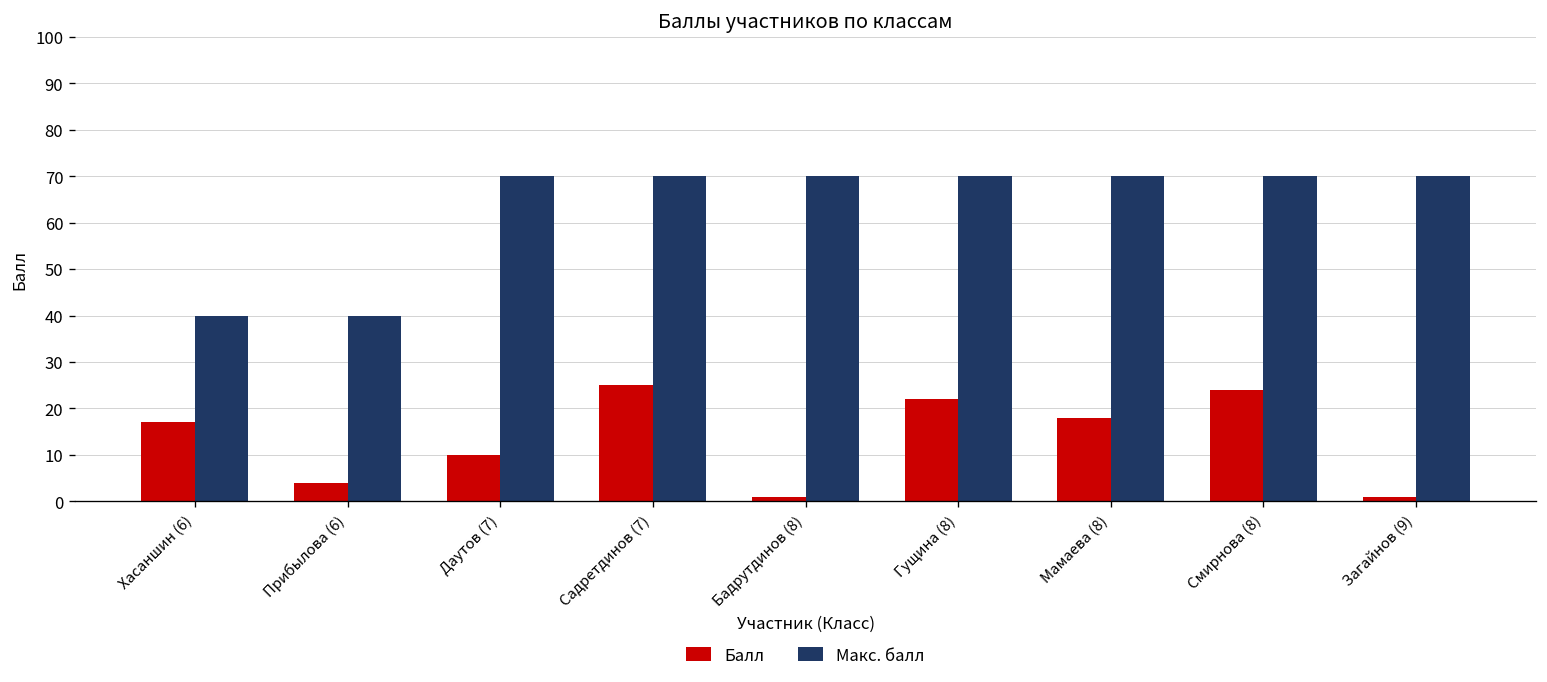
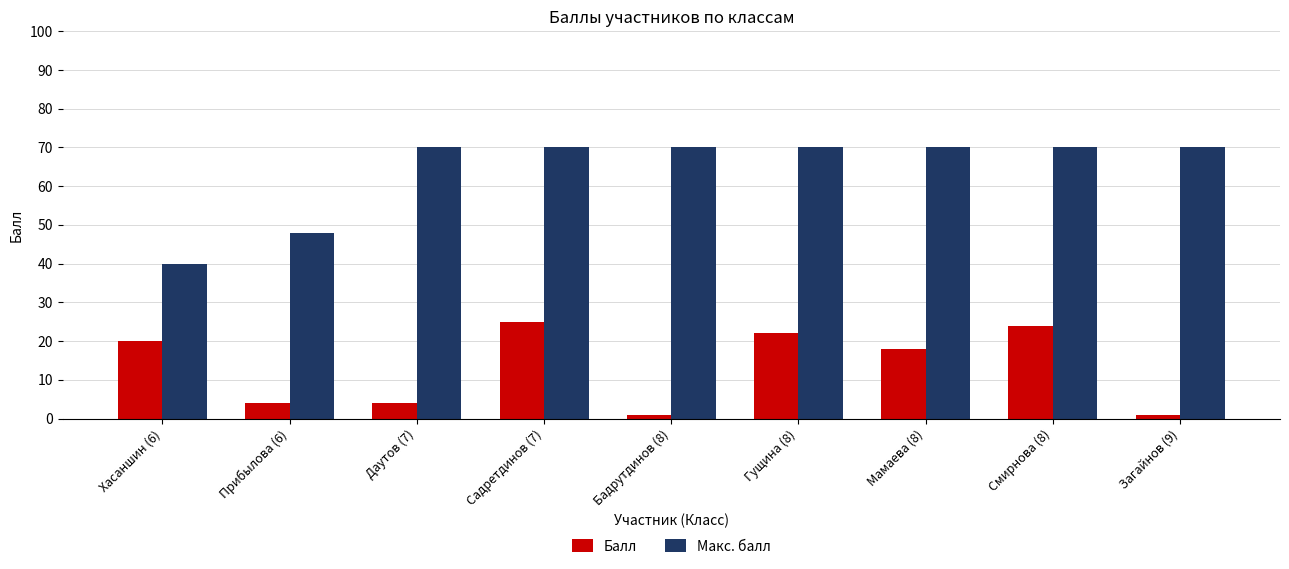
Балл, Хасаншин (6): 17 -> 20
Макс. балл, Прибылова (6): 40 -> 48
Балл, Даутов (7): 10 -> 4
